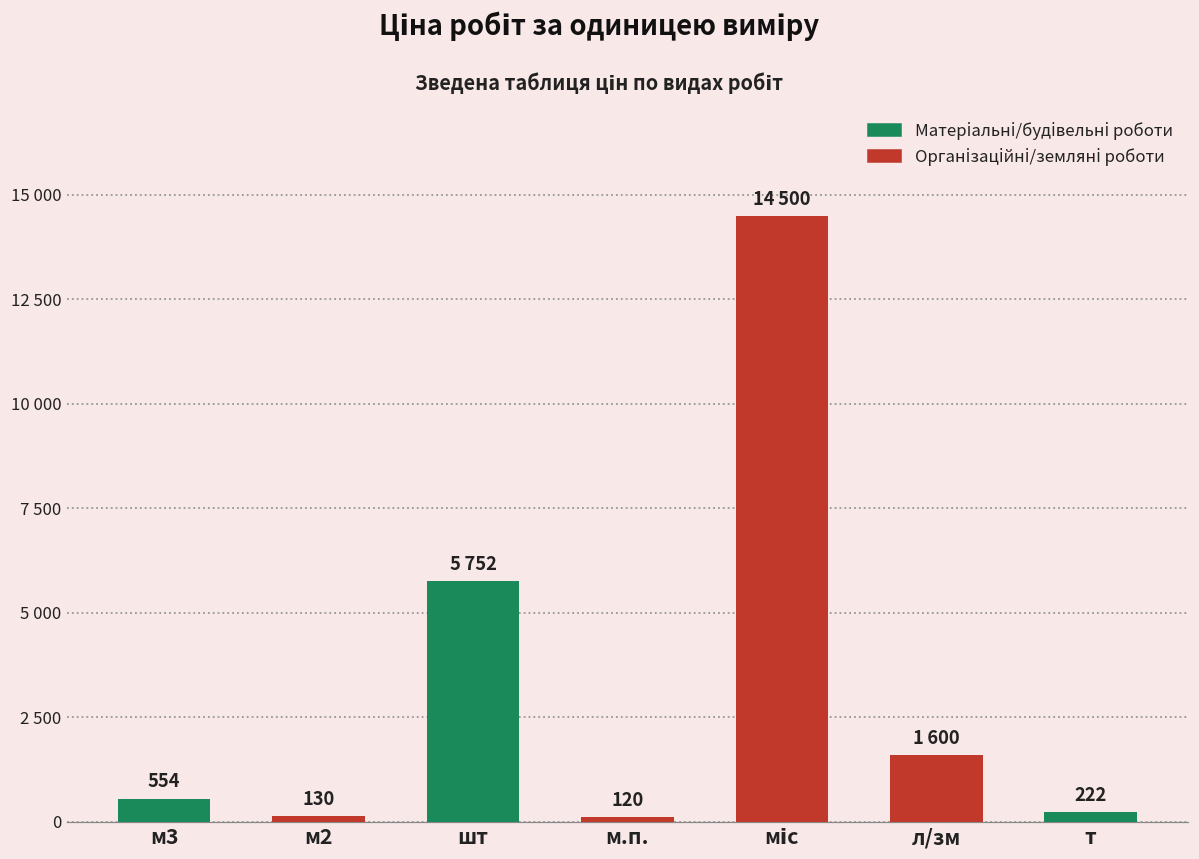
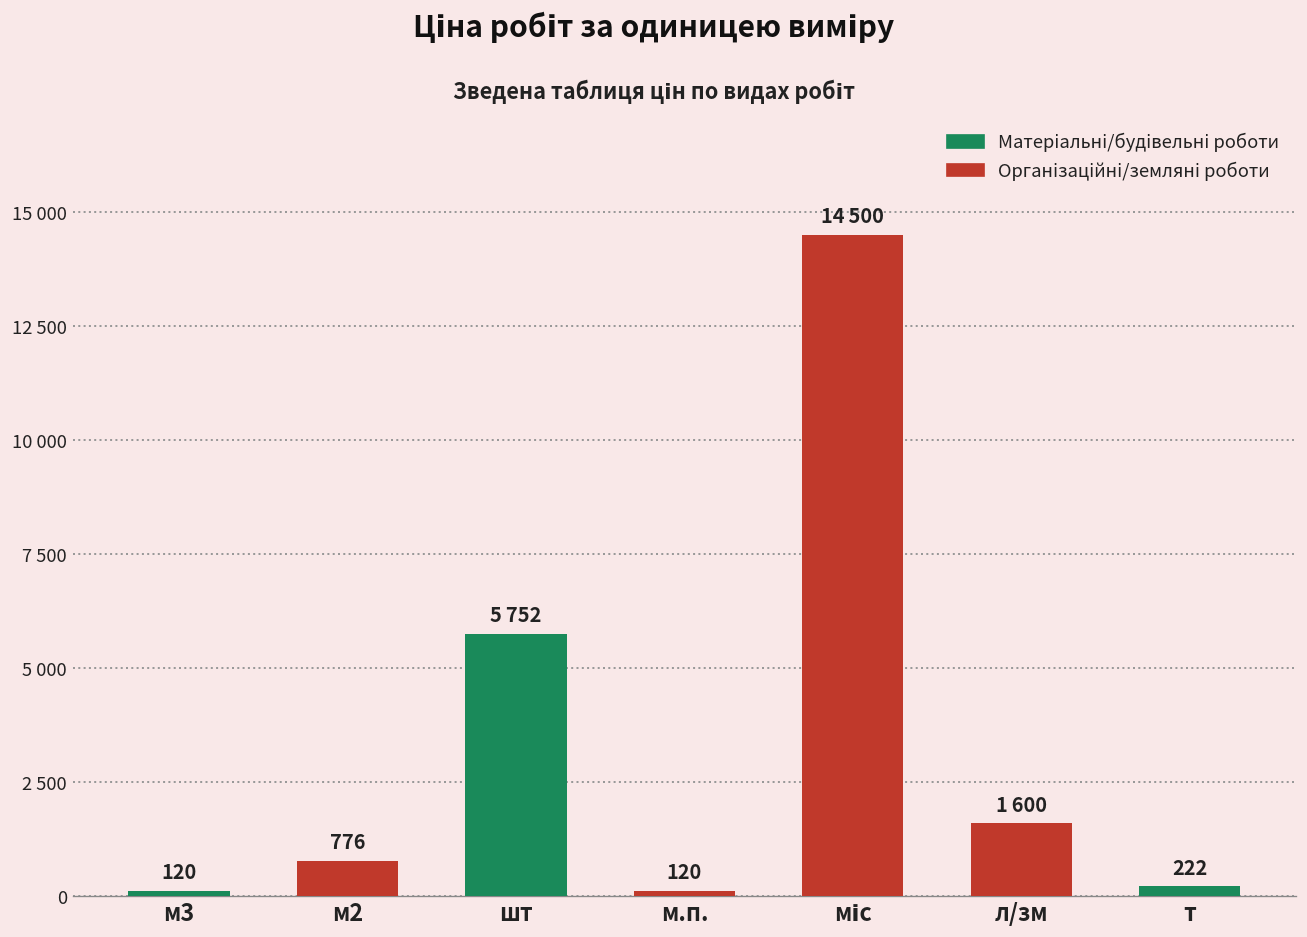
м3: 554 -> 120
м2: 130 -> 776
